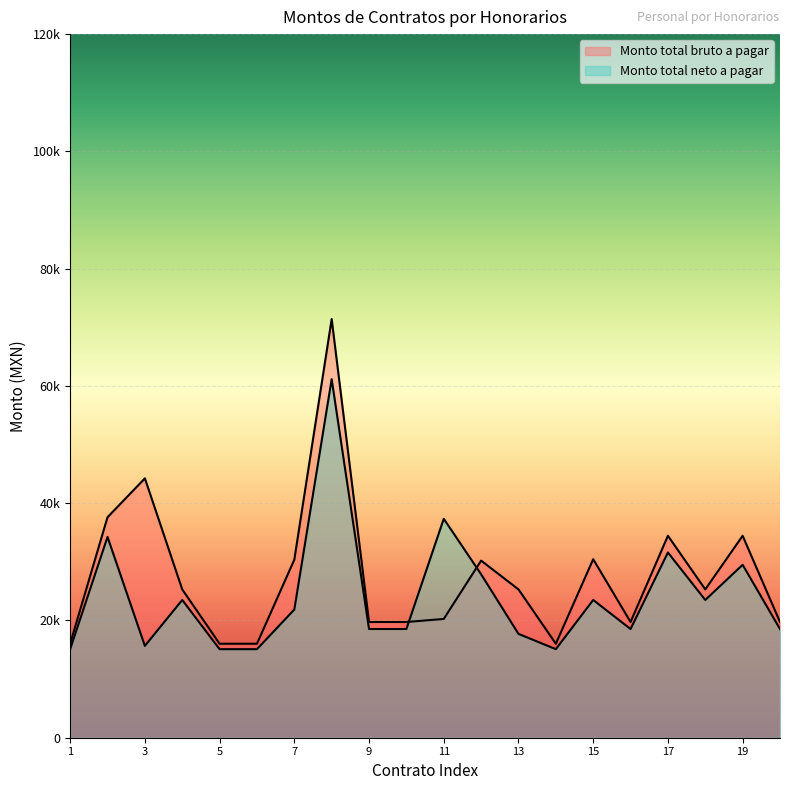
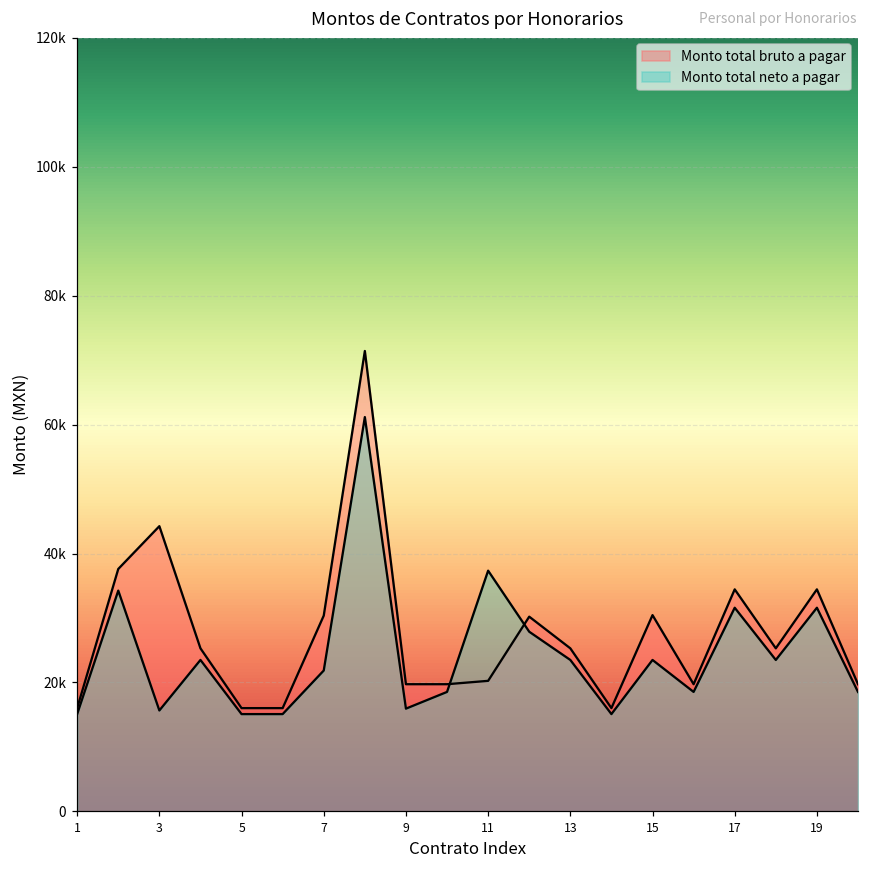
Monto total neto a pagar, 9: 19000 -> 16000
Monto total neto a pagar, 13: 18000 -> 23000
Monto total neto a pagar, 19: 29000 -> 32000
